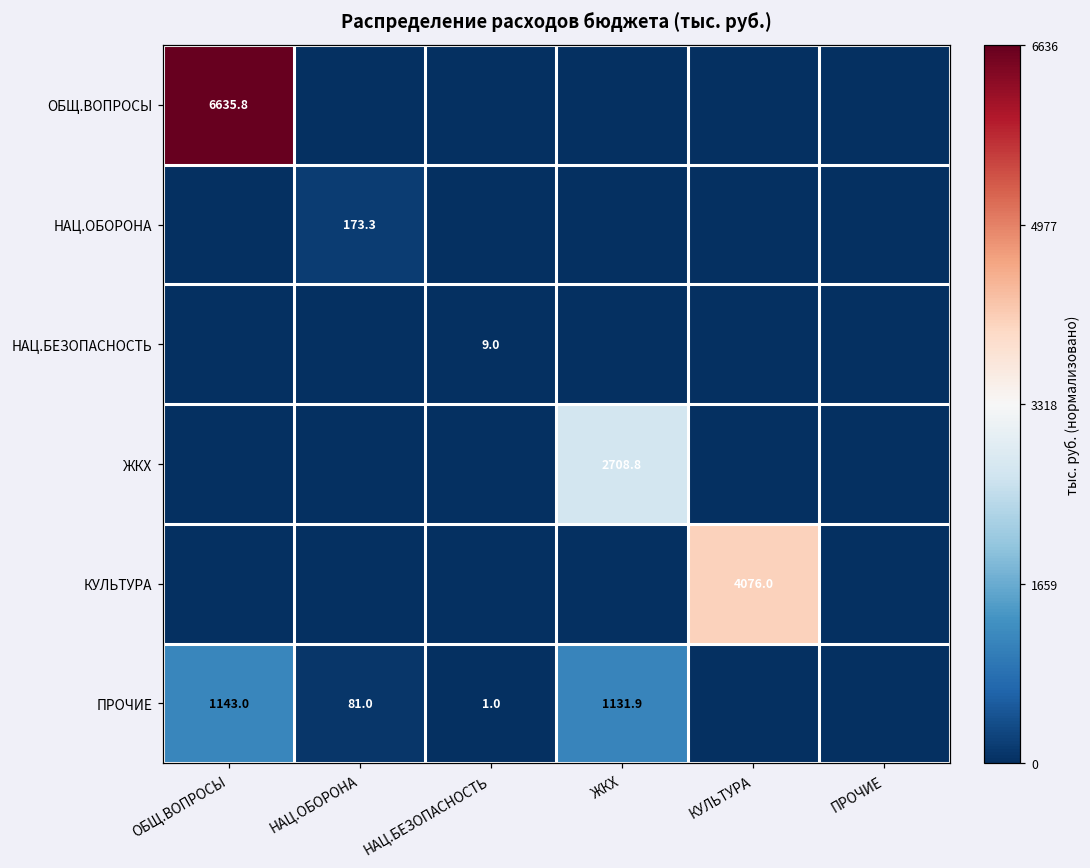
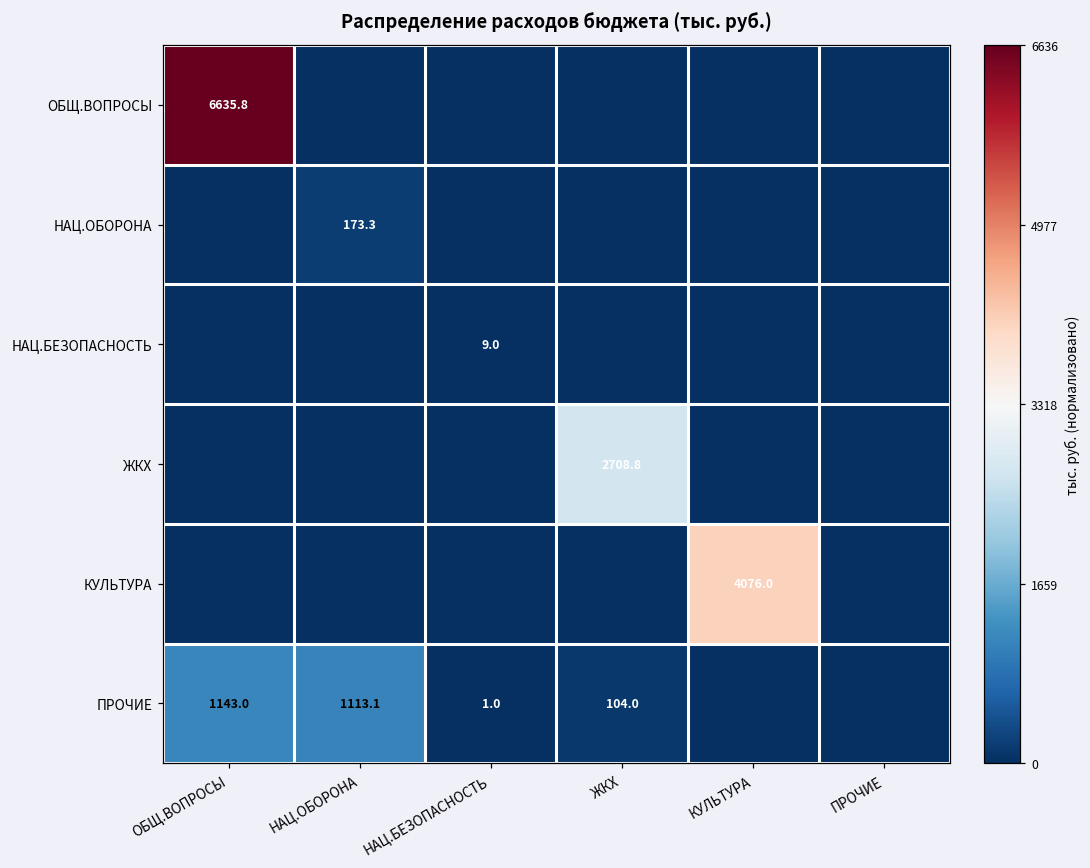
ПРОЧИЕ, НАЦ.ОБОРОНА: 81.0 -> 1113.1
ПРОЧИЕ, ЖКХ: 1131.9 -> 104.0
